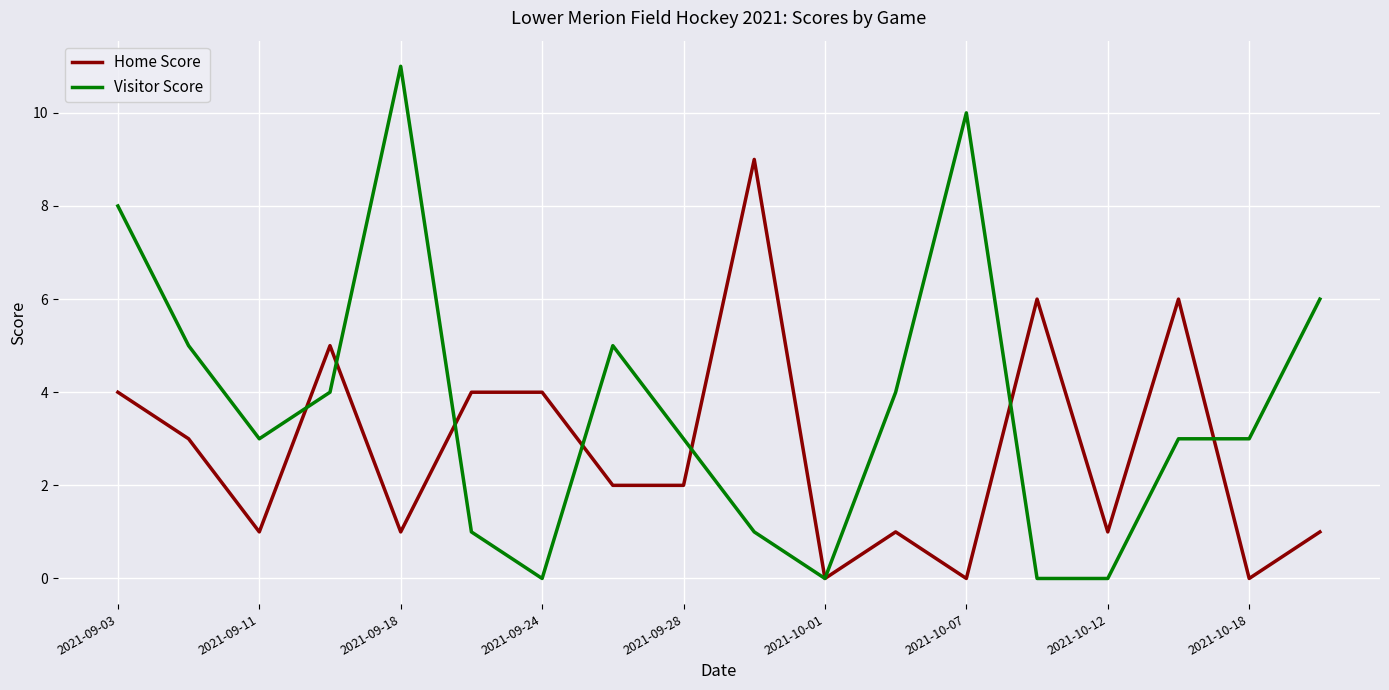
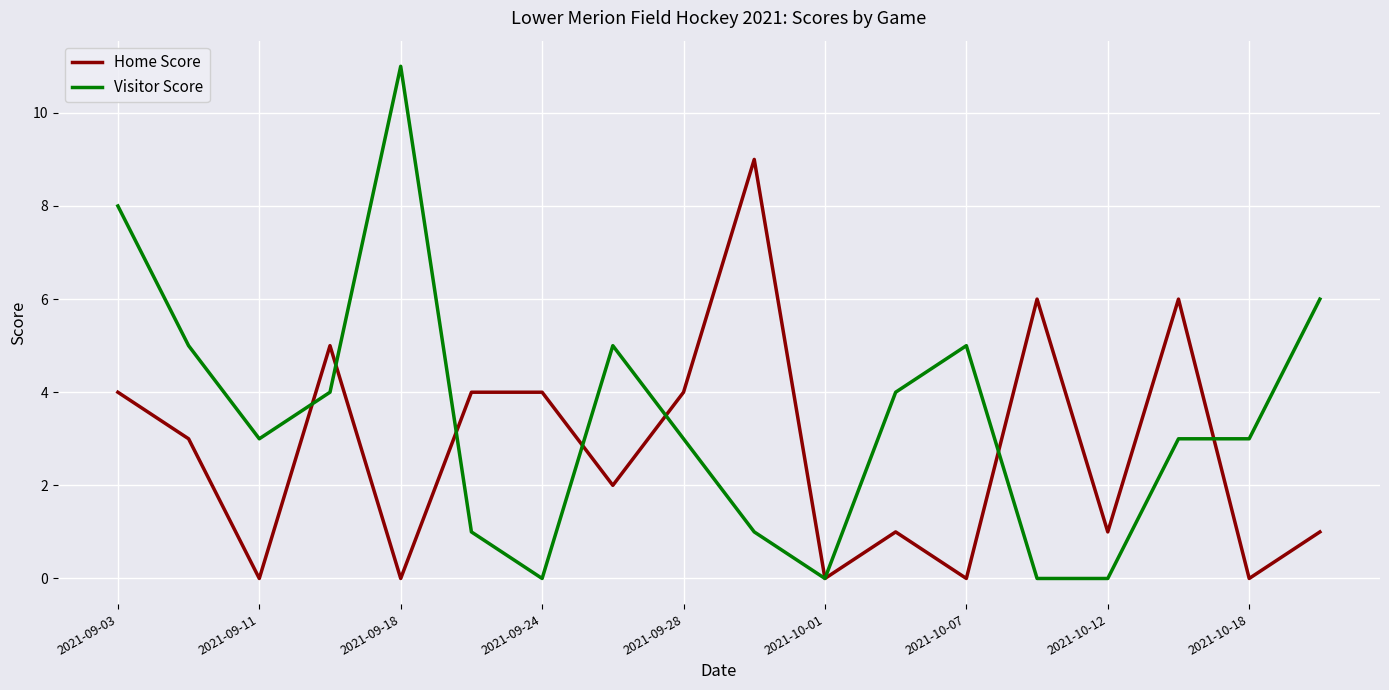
Home Score, 2021-09-11: 1 -> 0
Home Score, 2021-09-18: 1 -> 0
Home Score, 2021-09-28: 2 -> 4
Visitor Score, 2021-10-07: 10 -> 5
